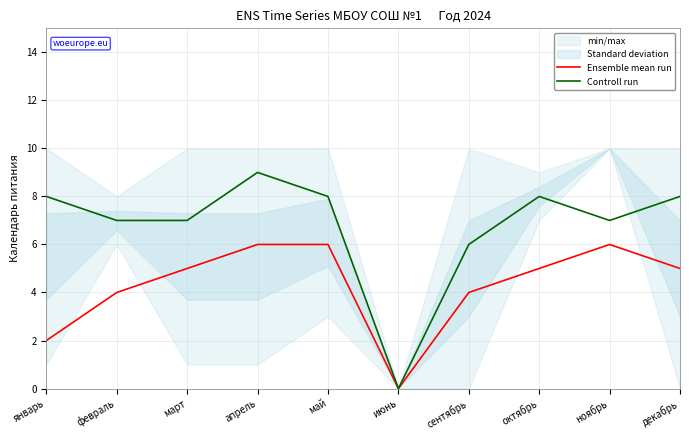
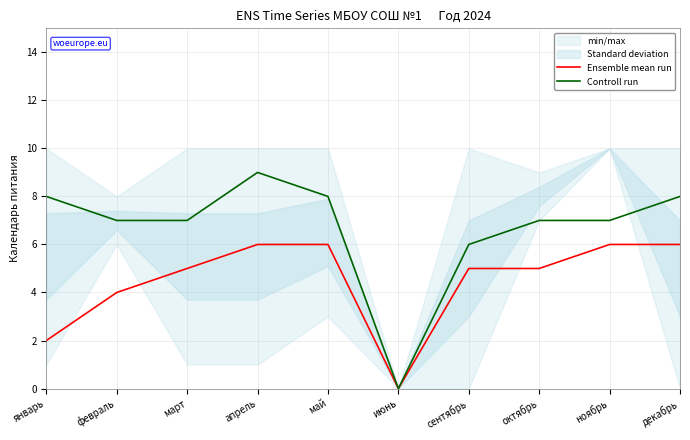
Ensemble mean run, сентябрь: 4 -> 5
Controll run, октябрь: 8 -> 7
Ensemble mean run, декабрь: 5 -> 6
